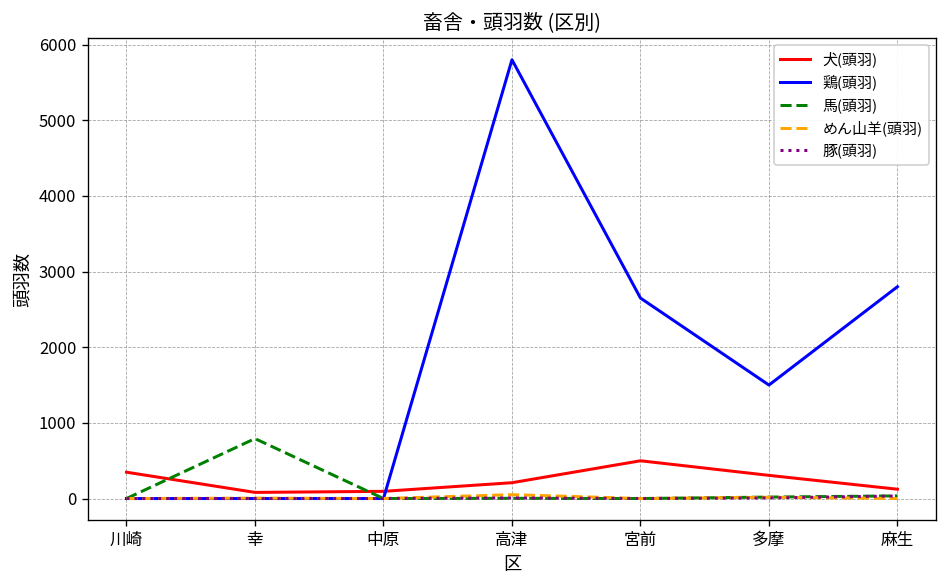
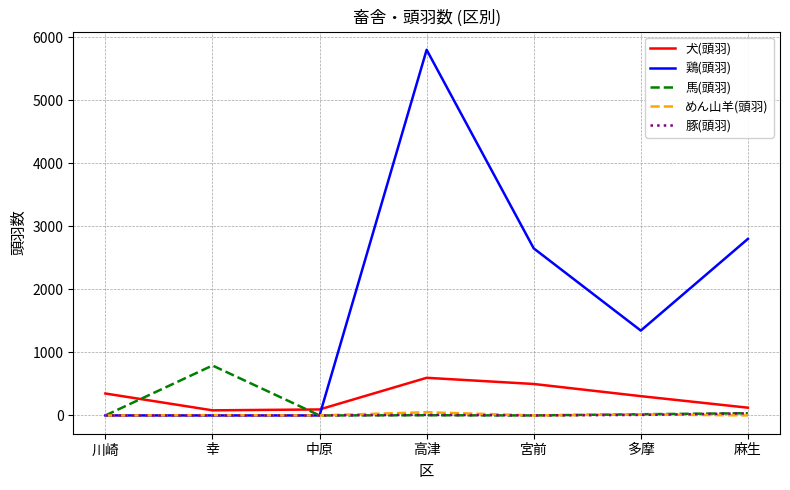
犬(頭羽), 高津: 200 -> 600
鶏(頭羽), 多摩: 1500 -> 1300
